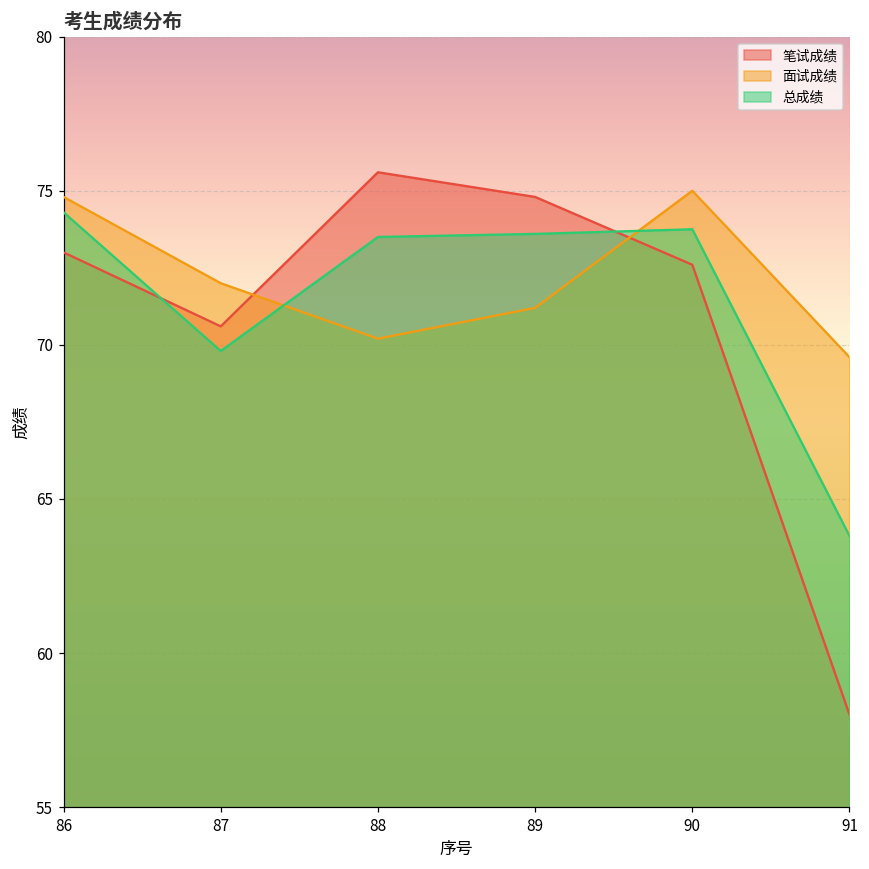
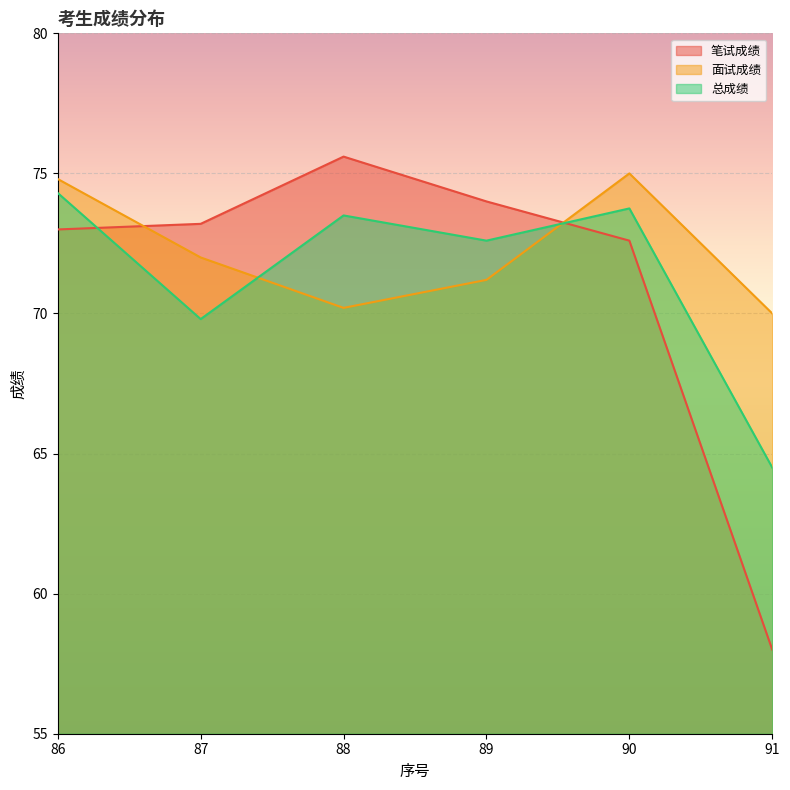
笔试成绩, 87: 70.6 -> 73.2
笔试成绩, 89: 74.8 -> 74.0
总成绩, 89: 73.6 -> 72.6
面试成绩, 91: 69.6 -> 70.0
总成绩, 91: 63.8 -> 64.5
